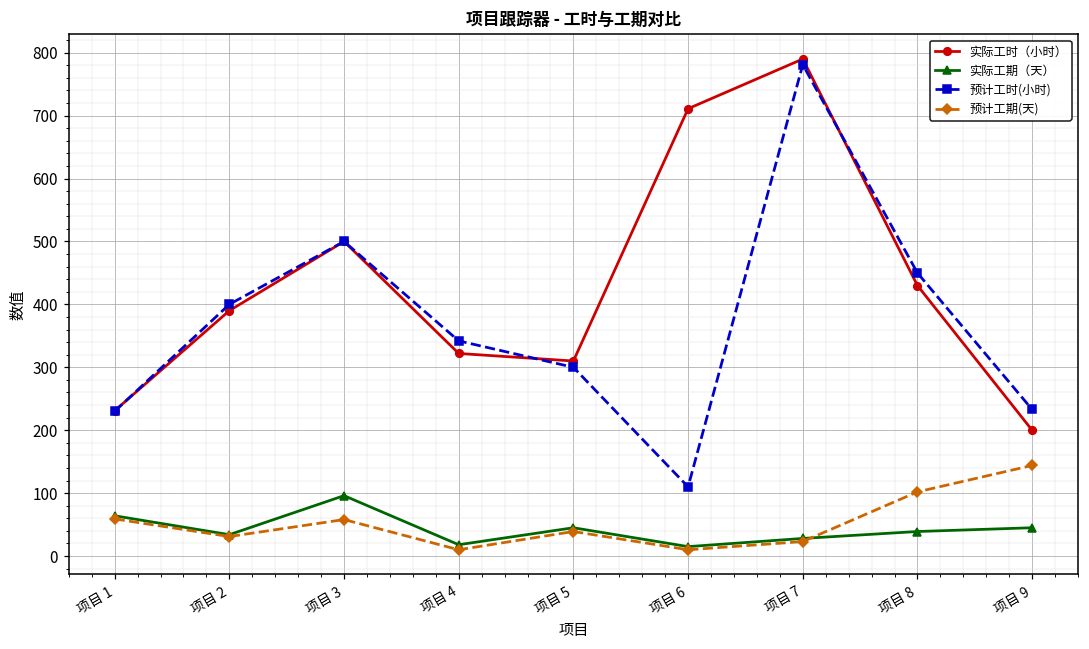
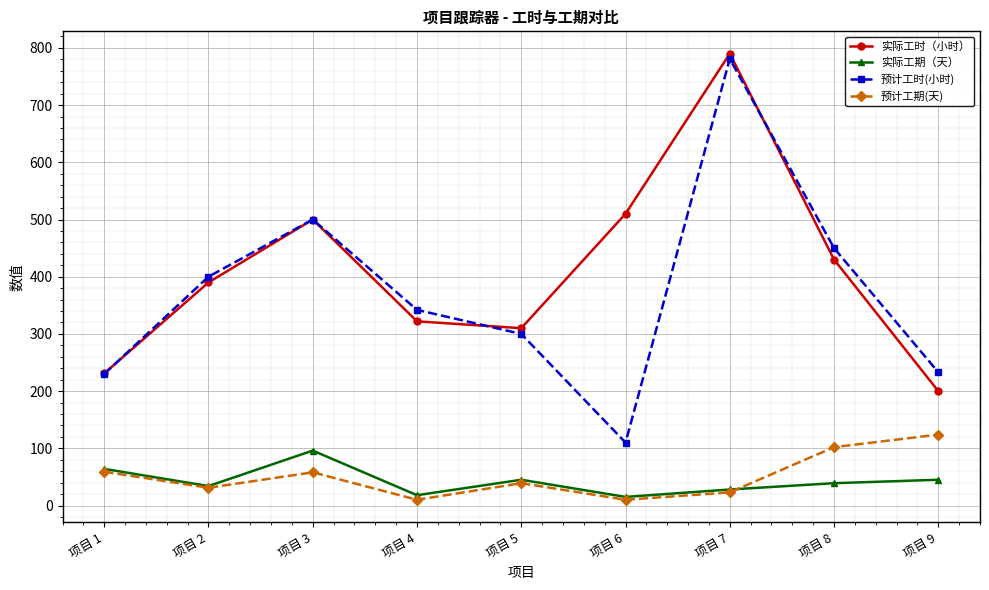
实际工时（小时）, 项目 6: 710 -> 510
预计工期(天), 项目 9: 140 -> 120
